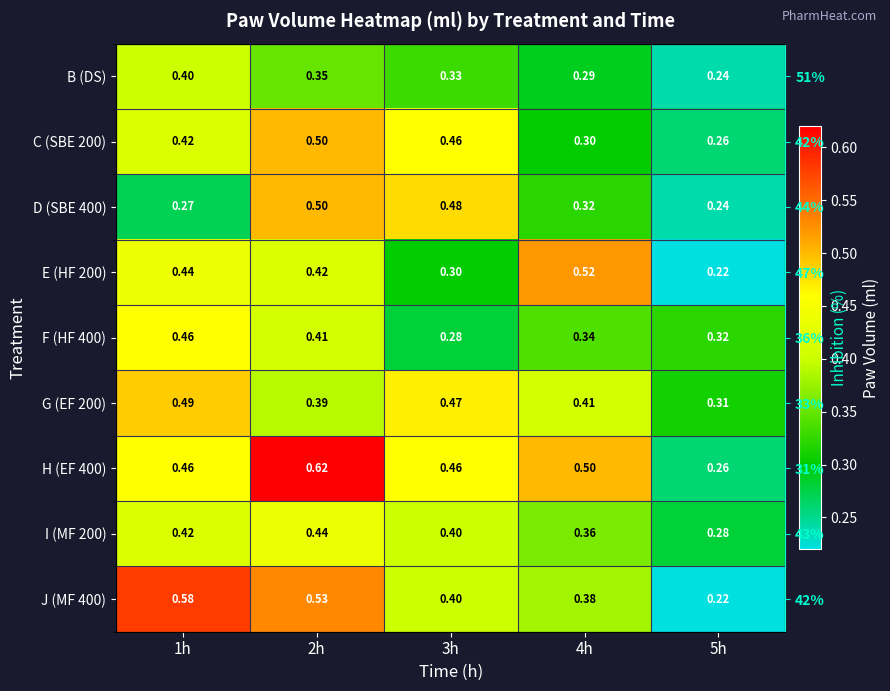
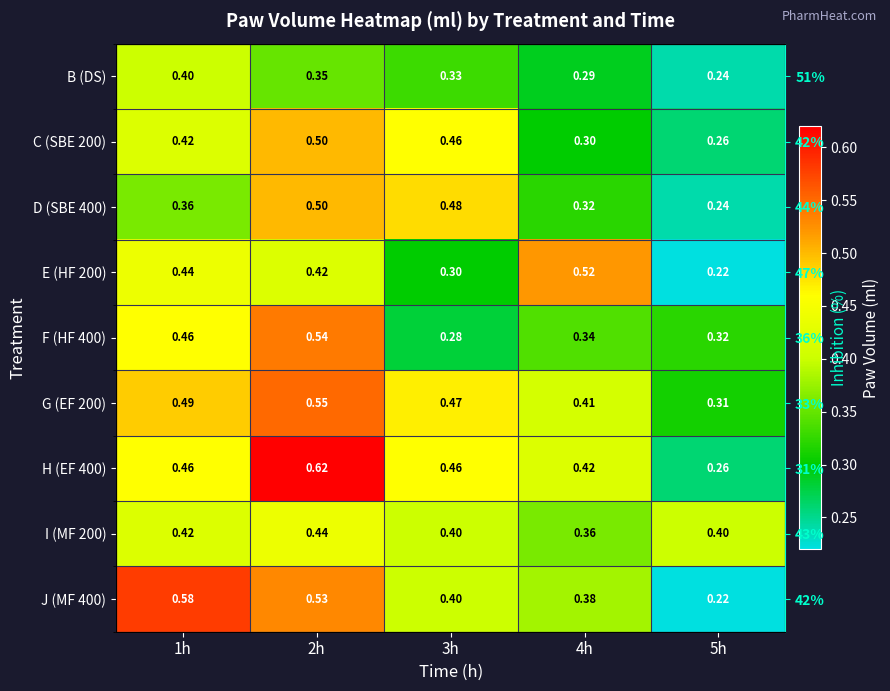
D (SBE 400), 1h: 0.27 -> 0.36
F (HF 400), 2h: 0.41 -> 0.54
G (EF 200), 2h: 0.39 -> 0.55
H (EF 400), 4h: 0.50 -> 0.42
I (MF 200), 5h: 0.28 -> 0.40
